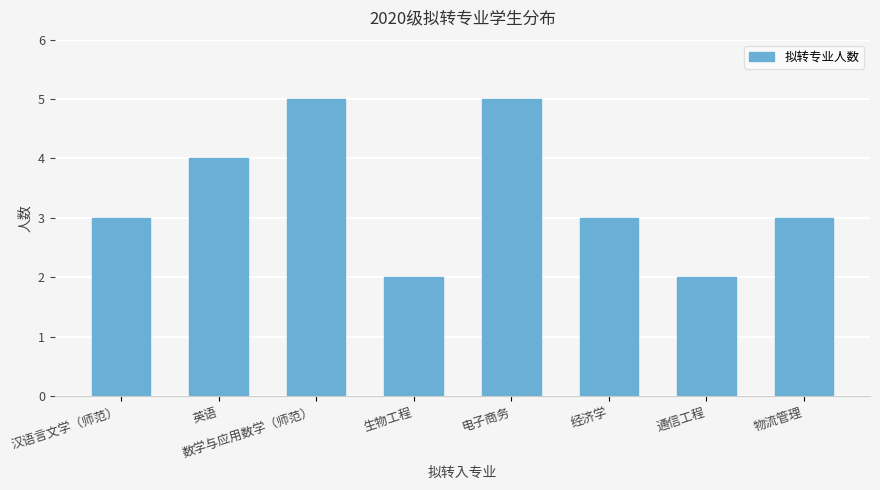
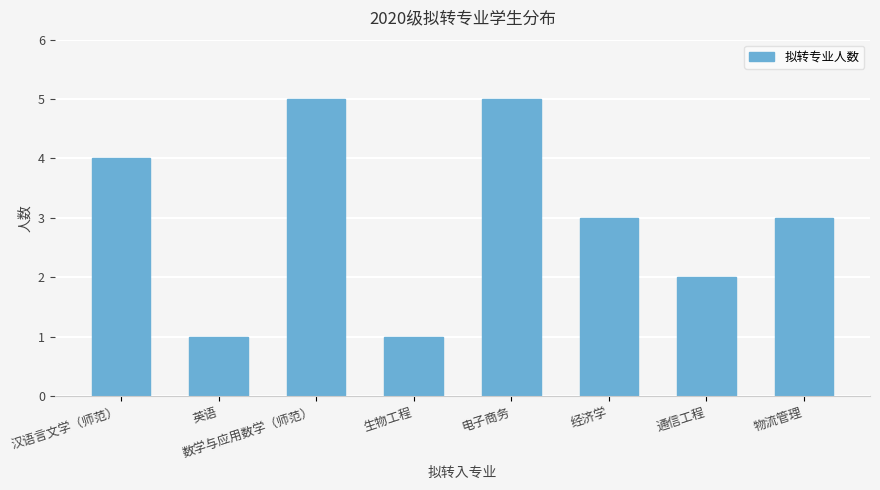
汉语言文学（师范）: 3 -> 4
英语: 4 -> 1
生物工程: 2 -> 1
